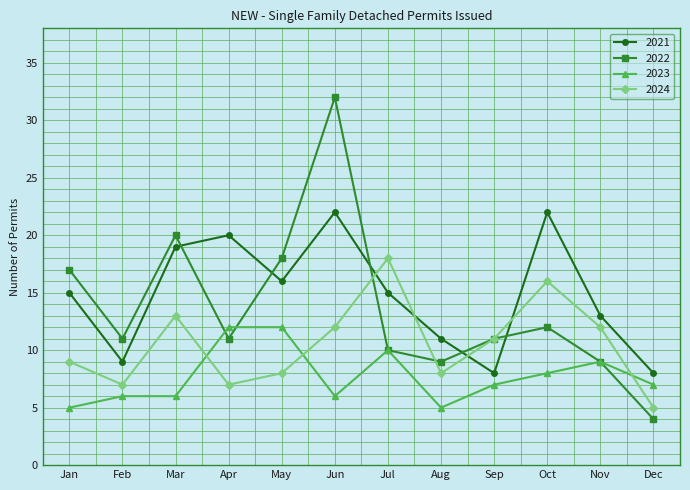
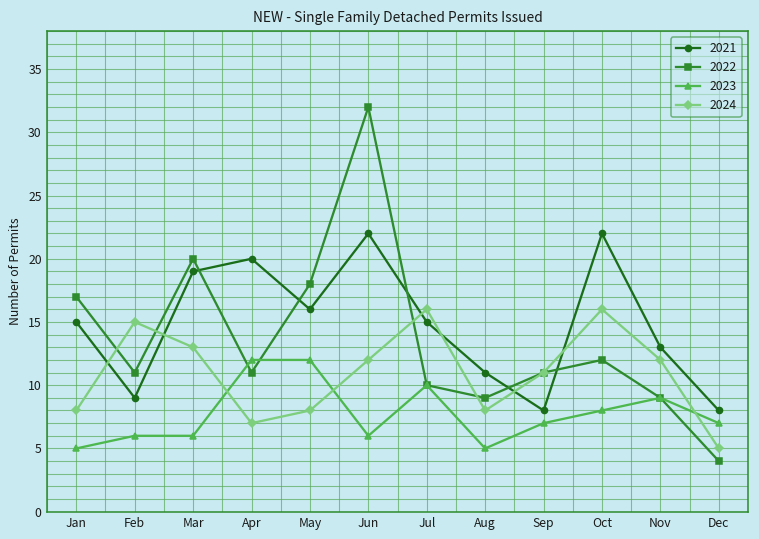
2024, Jan: 9 -> 8
2024, Feb: 7 -> 15
2024, Jul: 18 -> 16
